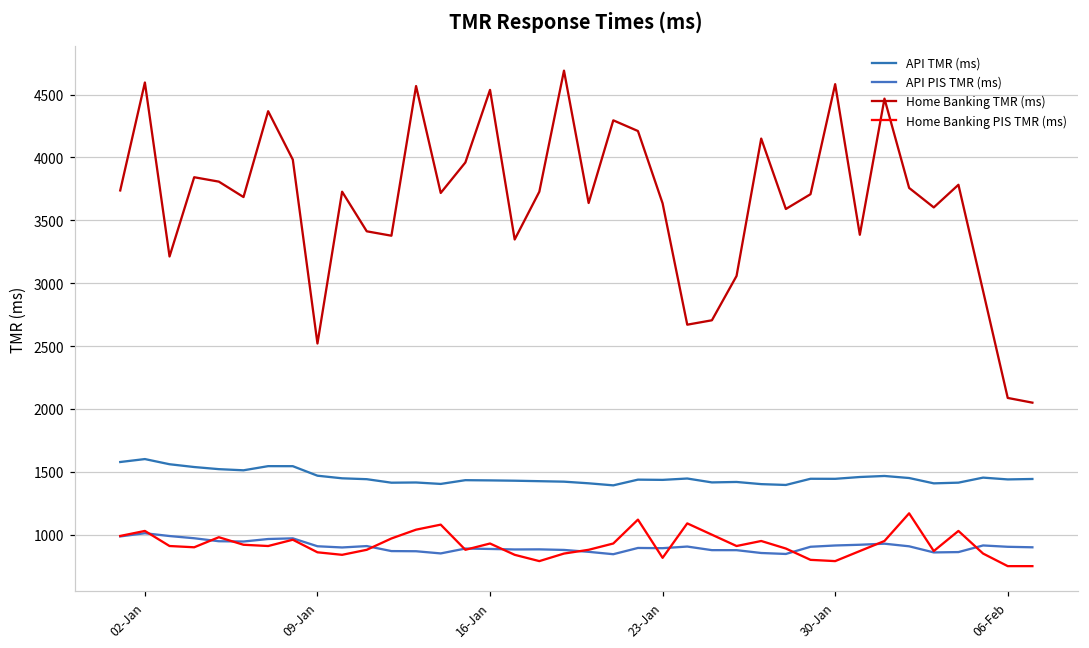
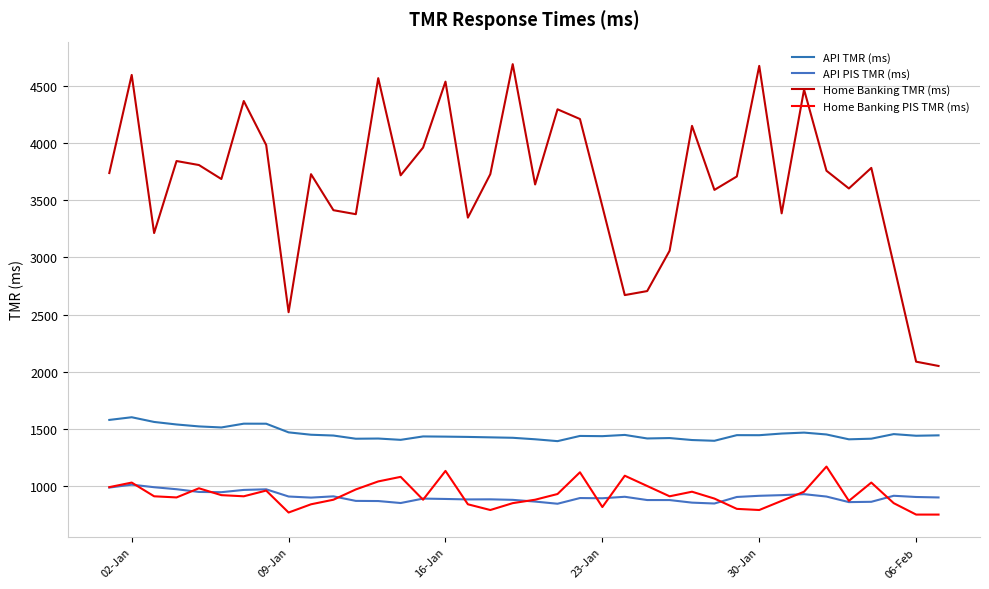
Home Banking PIS TMR (ms), 09-Jan: 860 -> 770
Home Banking PIS TMR (ms), 16-Jan: 930 -> 1130
Home Banking TMR (ms), 23-Jan: 3640 -> 3450
Home Banking TMR (ms), 30-Jan: 4580 -> 4670
